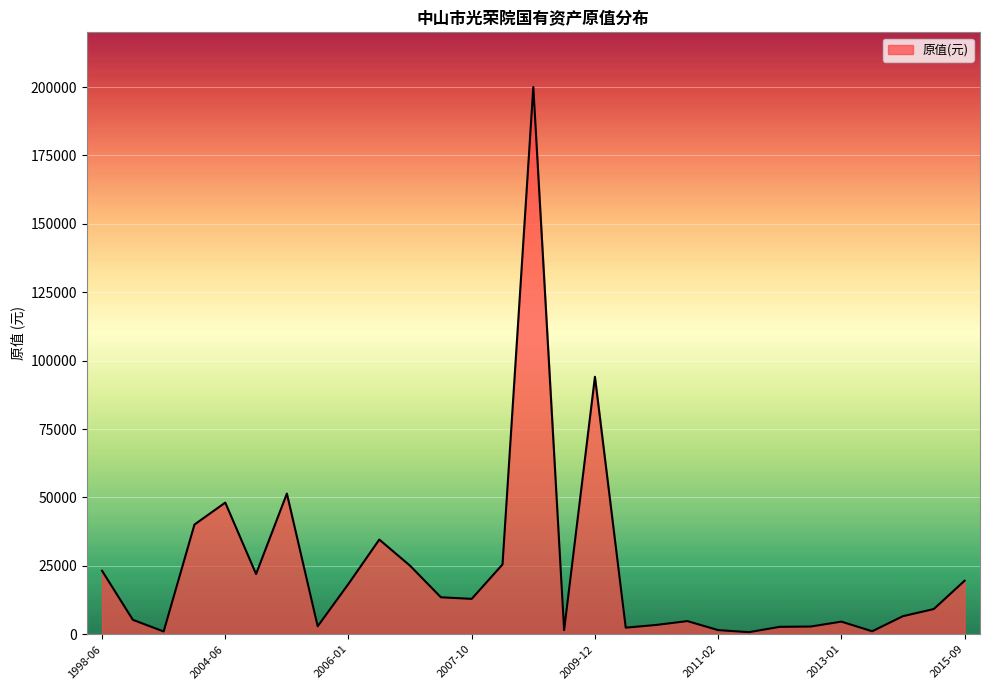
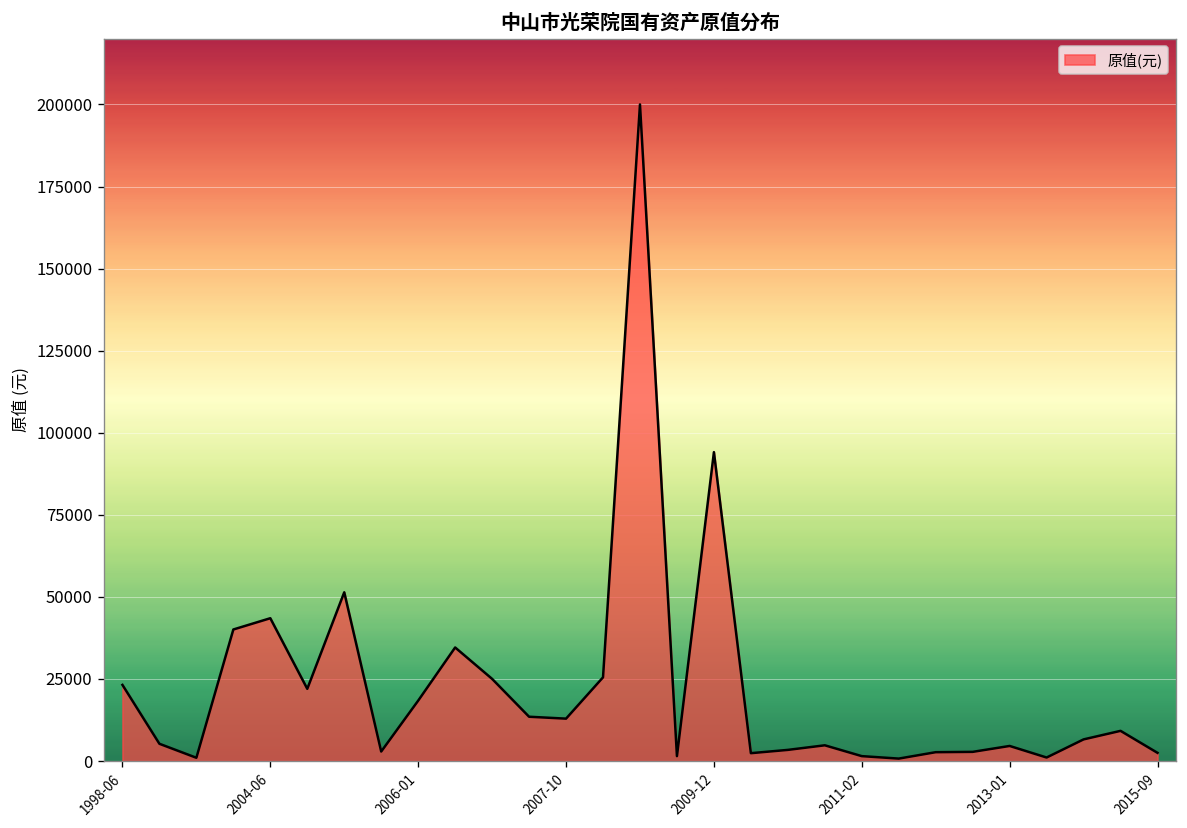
2004-06: 48000 -> 44000
2015-09: 20000 -> 2000
